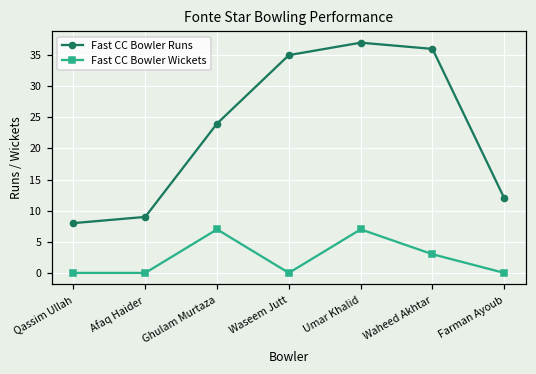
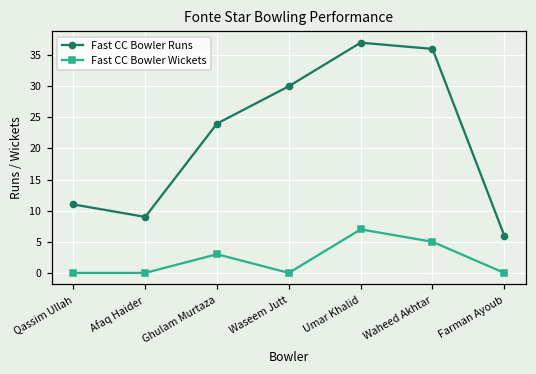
Fast CC Bowler Runs, Qassim Ullah: 8 -> 11
Fast CC Bowler Wickets, Ghulam Murtaza: 7 -> 3
Fast CC Bowler Runs, Waseem Jutt: 35 -> 30
Fast CC Bowler Wickets, Waheed Akhtar: 3 -> 5
Fast CC Bowler Runs, Farman Ayoub: 12 -> 6
